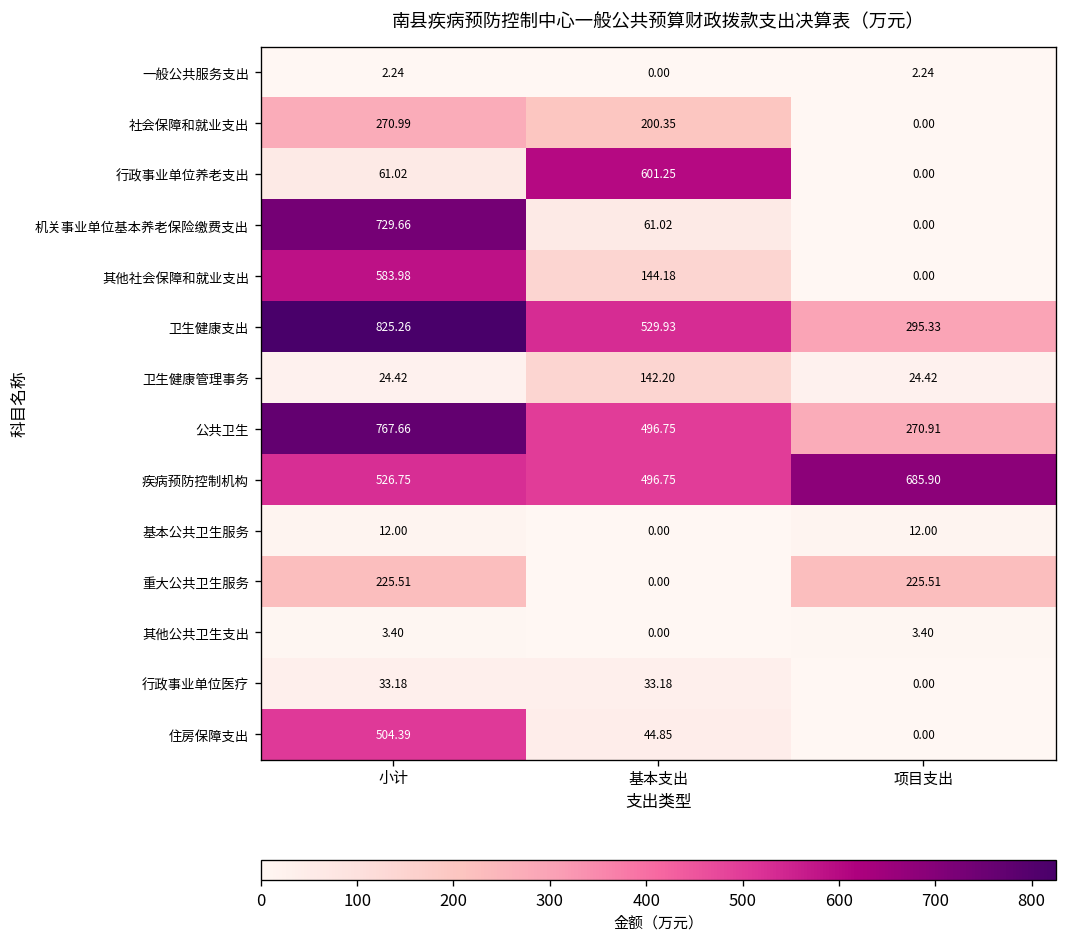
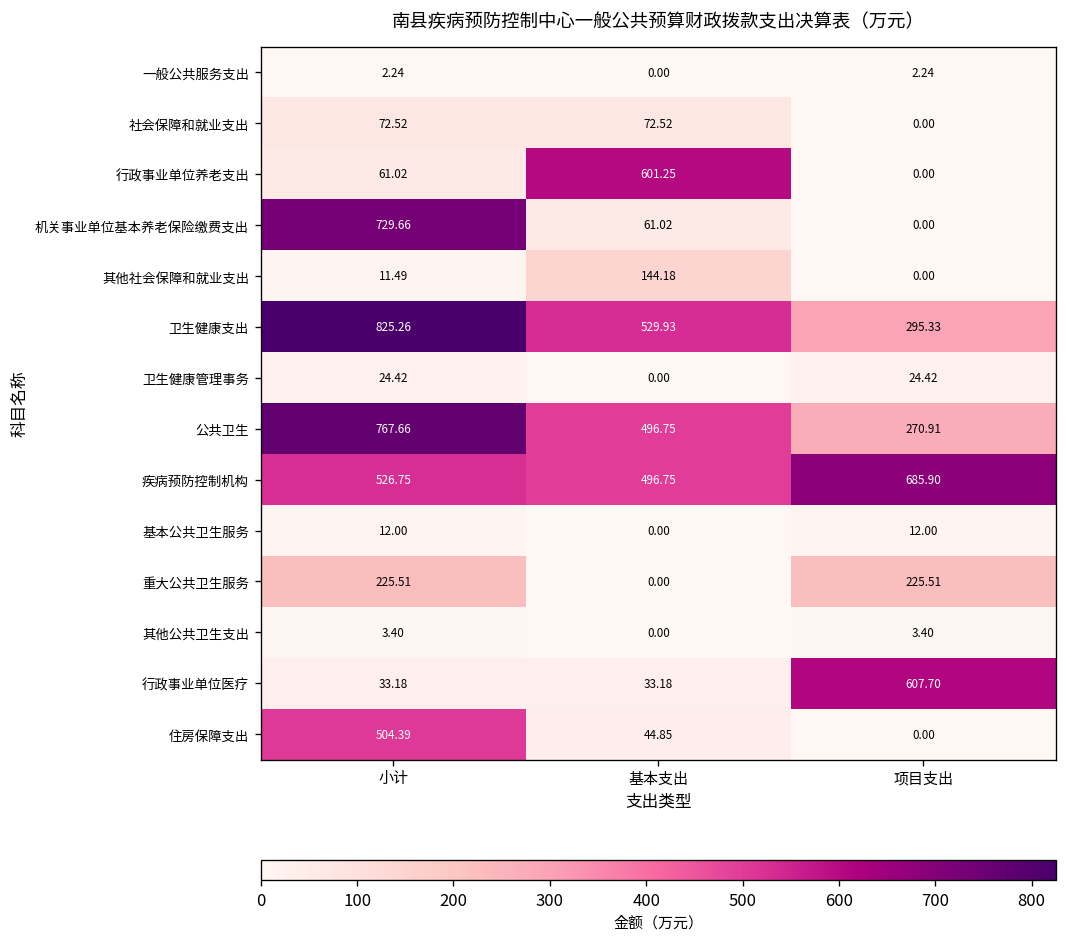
社会保障和就业支出, 小计: 270.99 -> 72.52
社会保障和就业支出, 基本支出: 200.35 -> 72.52
其他社会保障和就业支出, 小计: 583.98 -> 11.49
卫生健康管理事务, 基本支出: 142.20 -> 0.00
行政事业单位医疗, 项目支出: 0.00 -> 607.70
